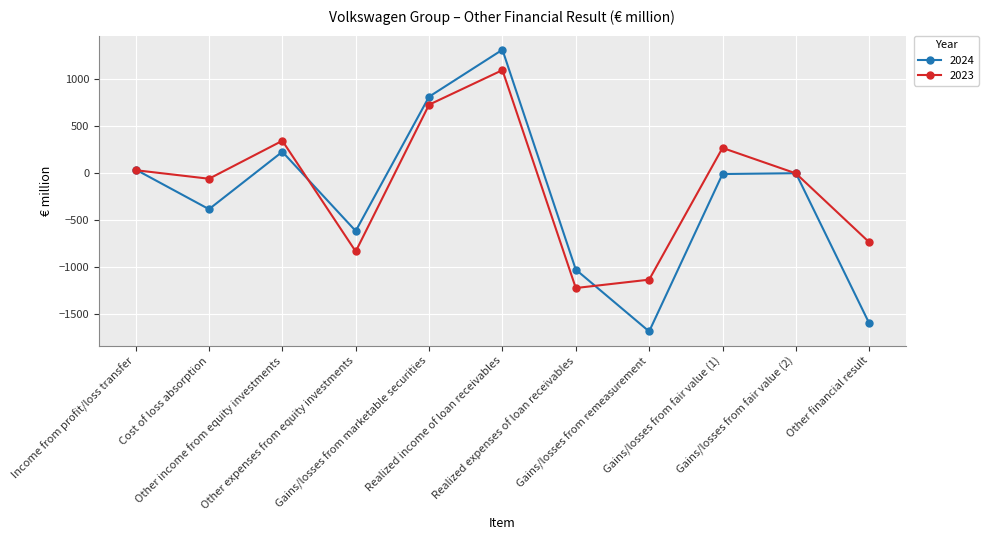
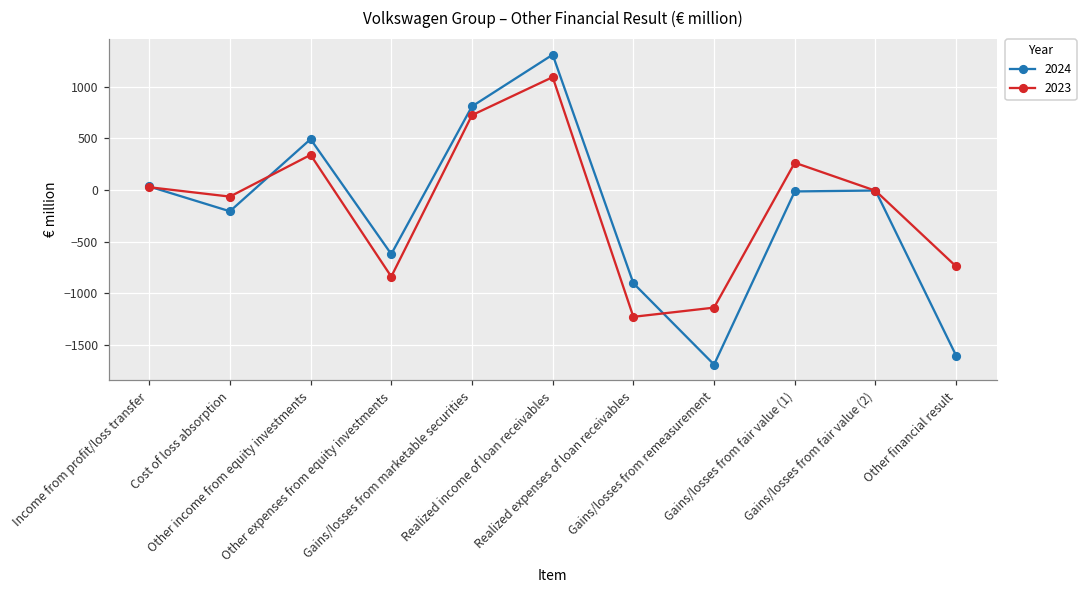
2024, Cost of loss absorption: -400 -> -200
2024, Other income from equity investments: 200 -> 500
2024, Realized expenses of loan receivables: -1000 -> -900
